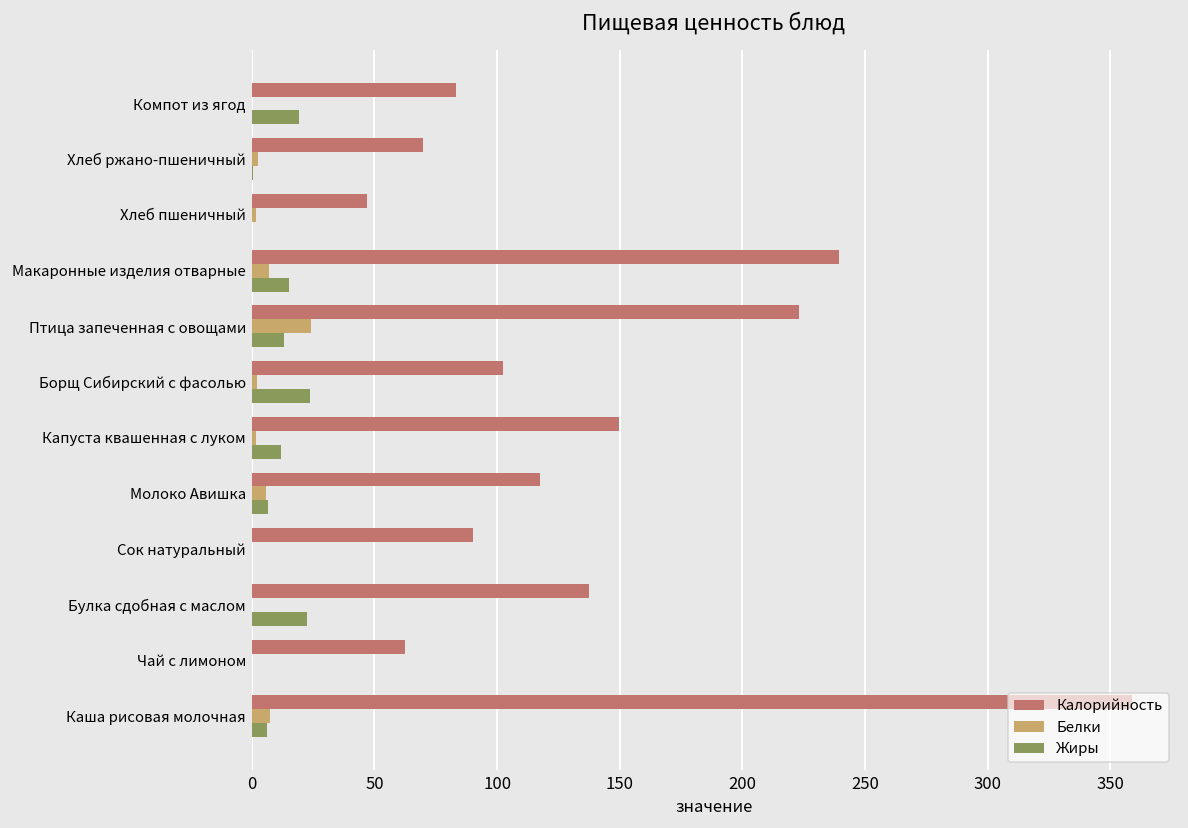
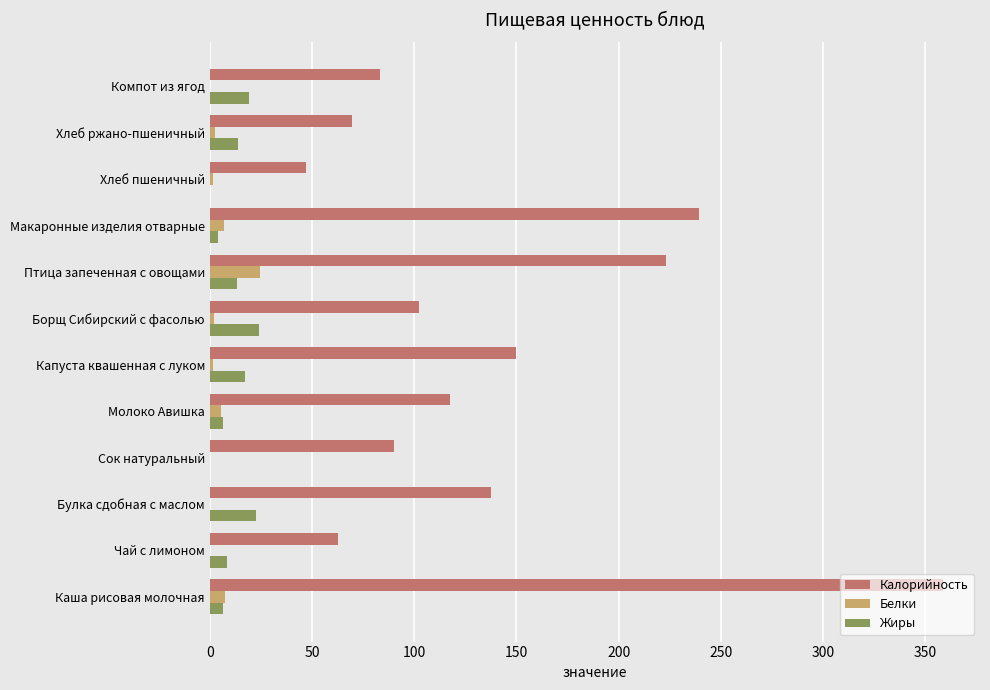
Жиры, Хлеб ржано-пшеничный: 0 -> 14
Жиры, Макаронные изделия отварные: 15 -> 4
Жиры, Капуста квашенная с луком: 12 -> 17
Жиры, Чай с лимоном: 0 -> 8
